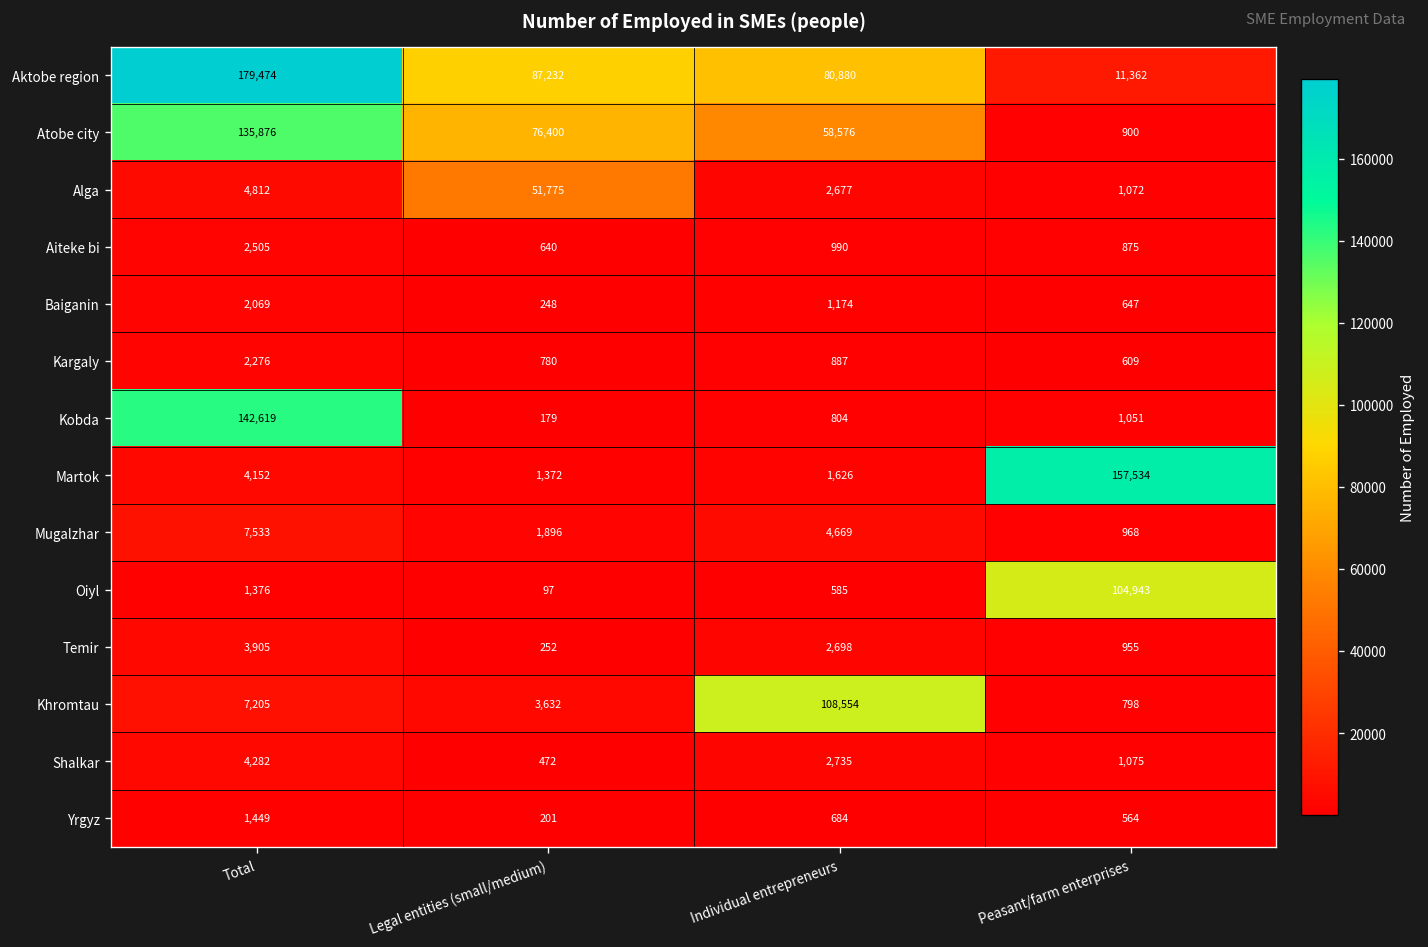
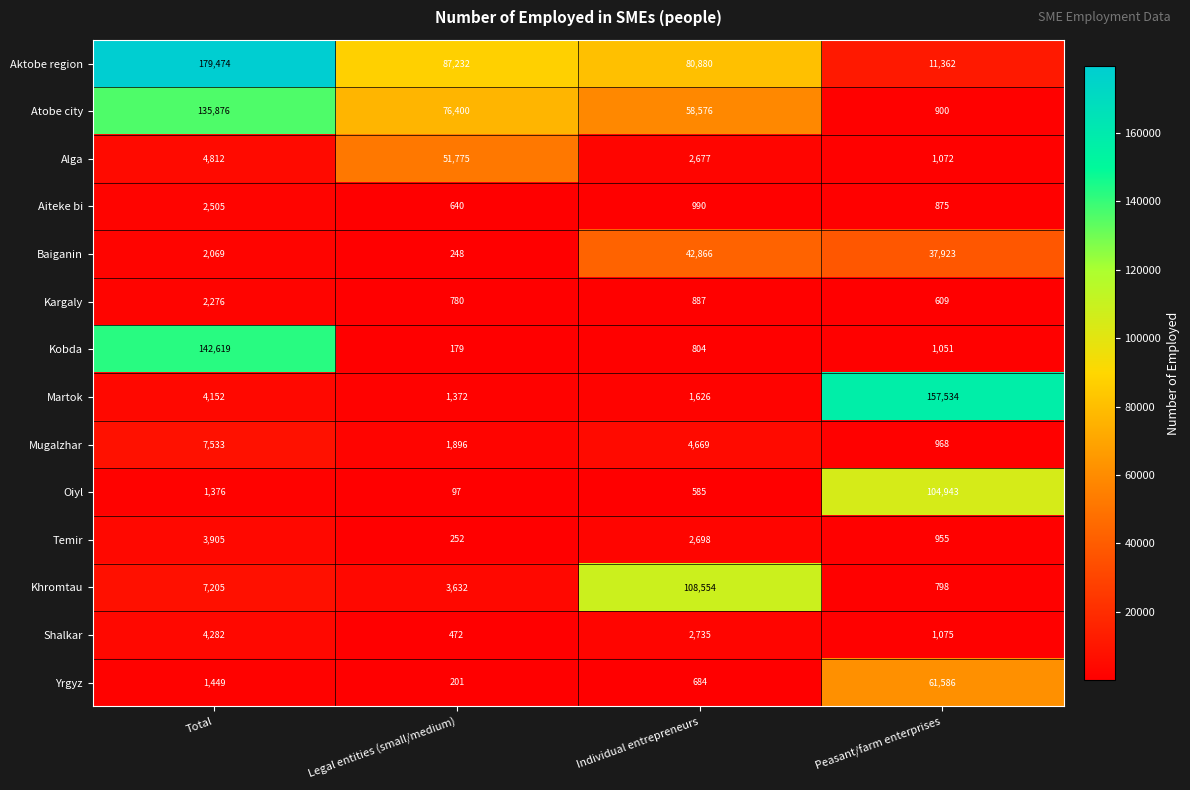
Baiganin, Individual entrepreneurs: 1,174 -> 42,866
Baiganin, Peasant/farm enterprises: 647 -> 37,923
Yrgyz, Peasant/farm enterprises: 564 -> 61,586
